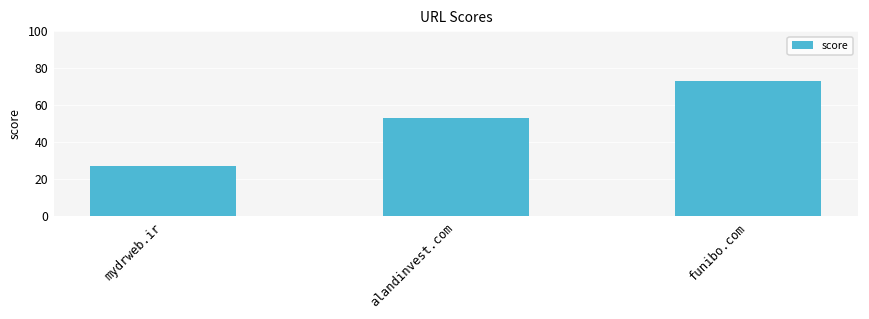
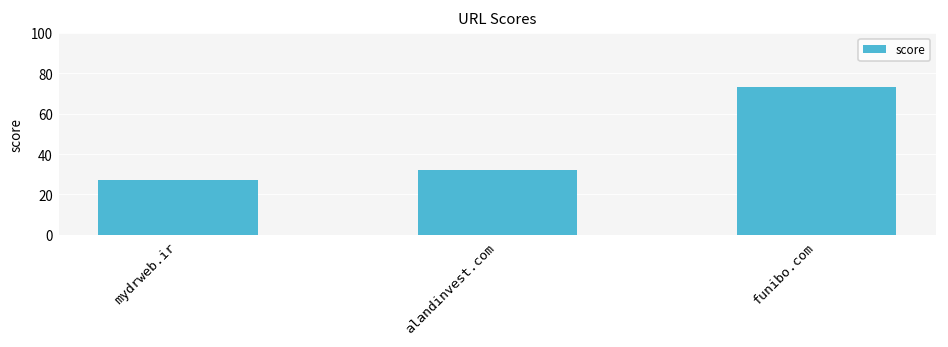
alandinvest.com: 53 -> 32
